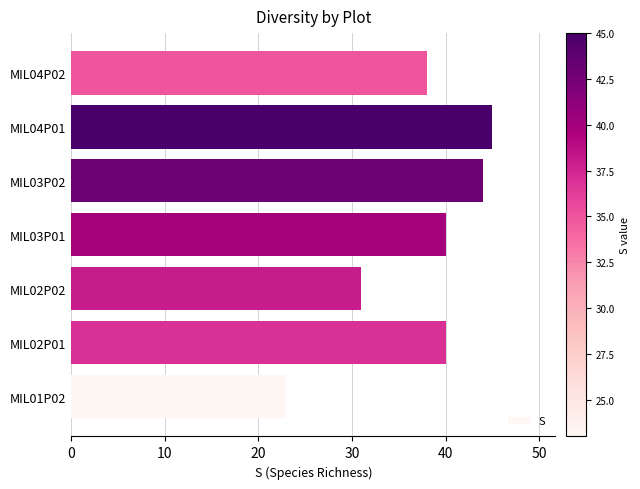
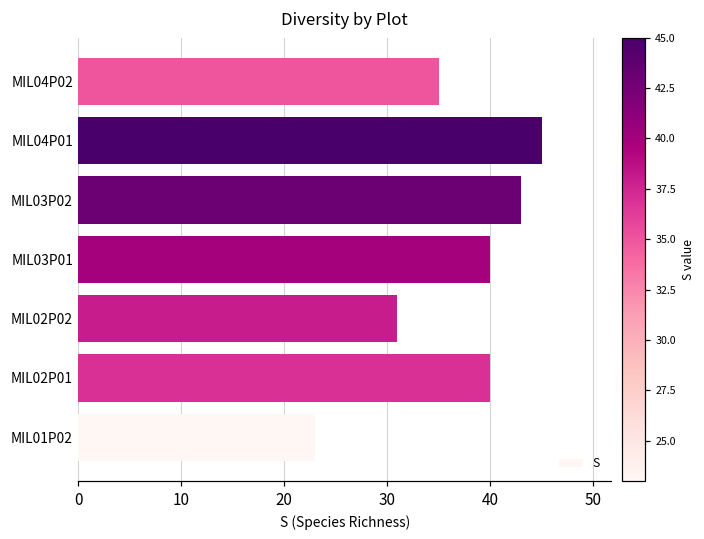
MIL04P02: 38 -> 35
MIL03P02: 44 -> 43
